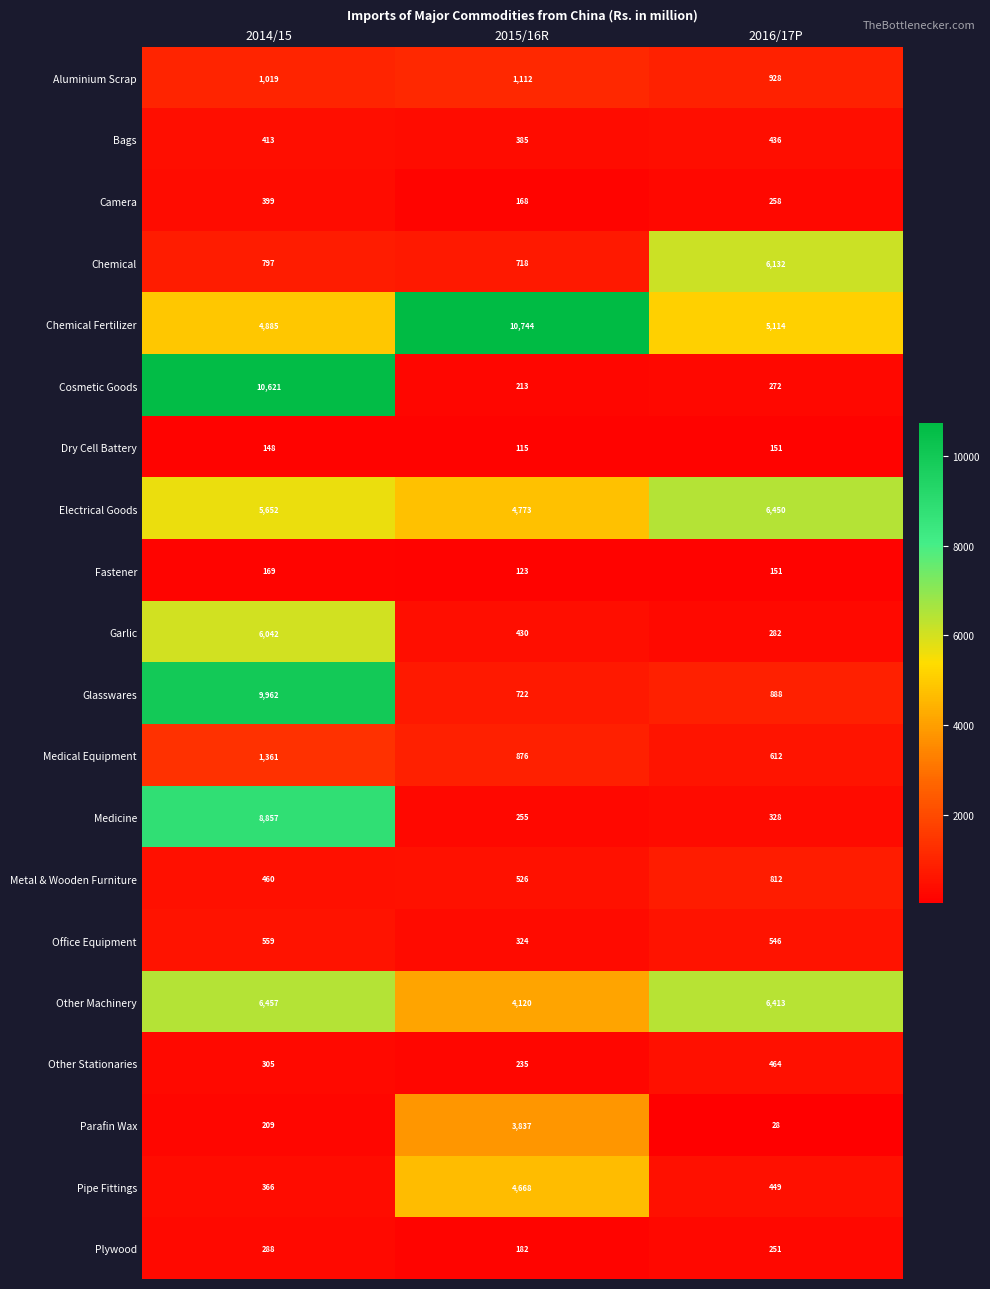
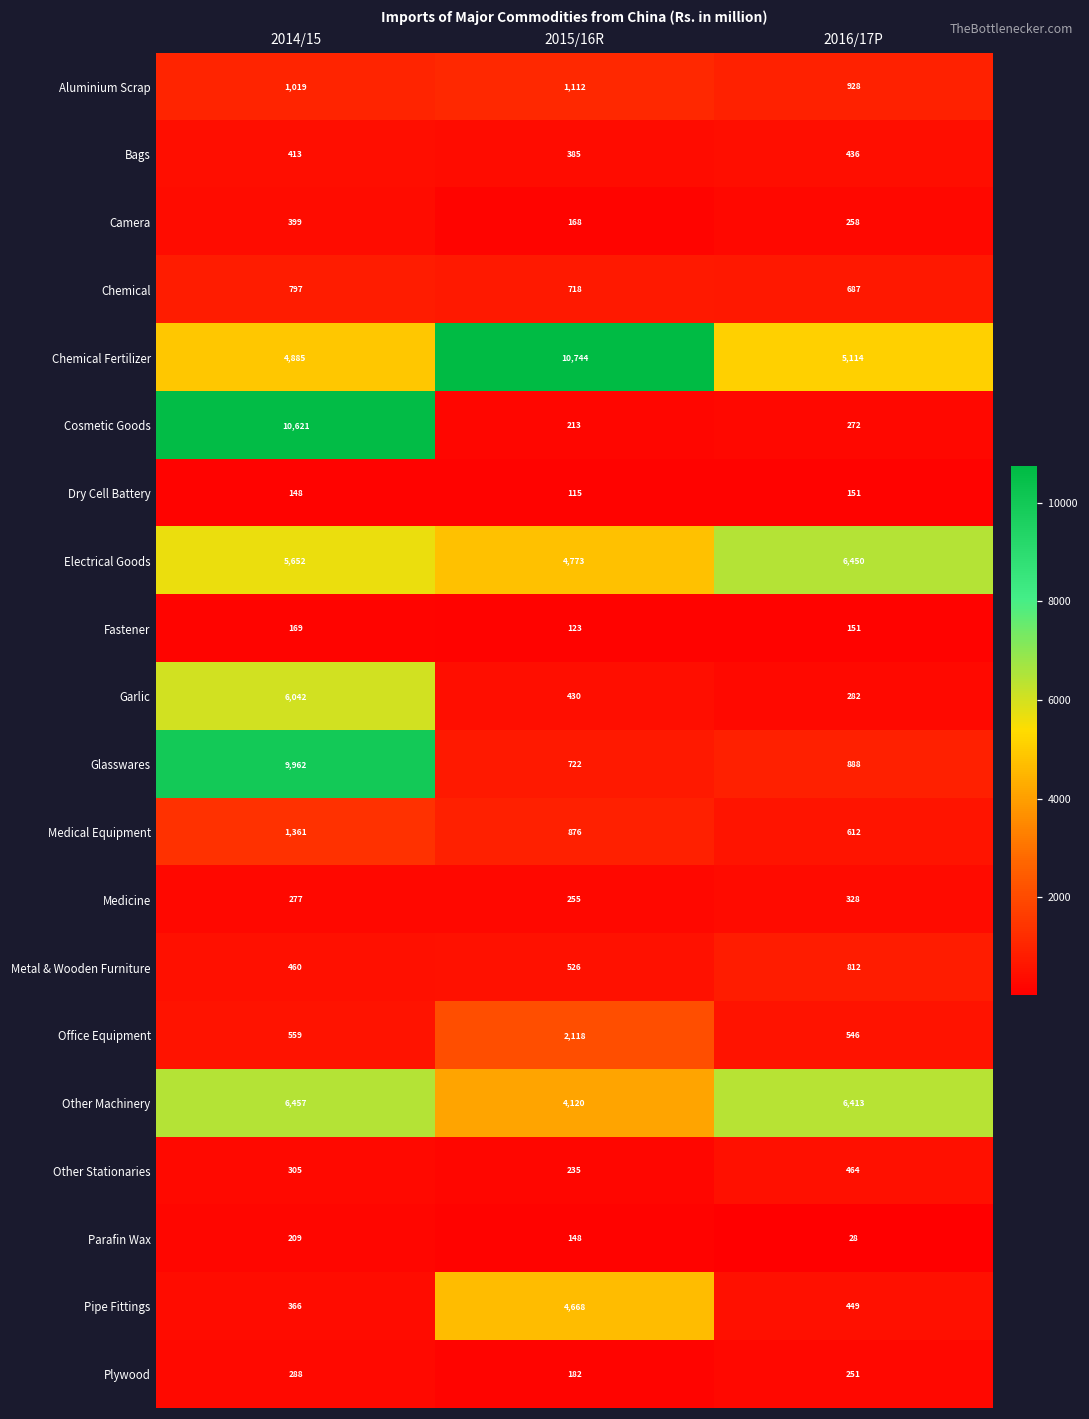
Chemical, 2016/17P: 6,132 -> 687
Medicine, 2014/15: 8,857 -> 277
Office Equipment, 2015/16R: 324 -> 2,118
Parafin Wax, 2015/16R: 3,837 -> 148
